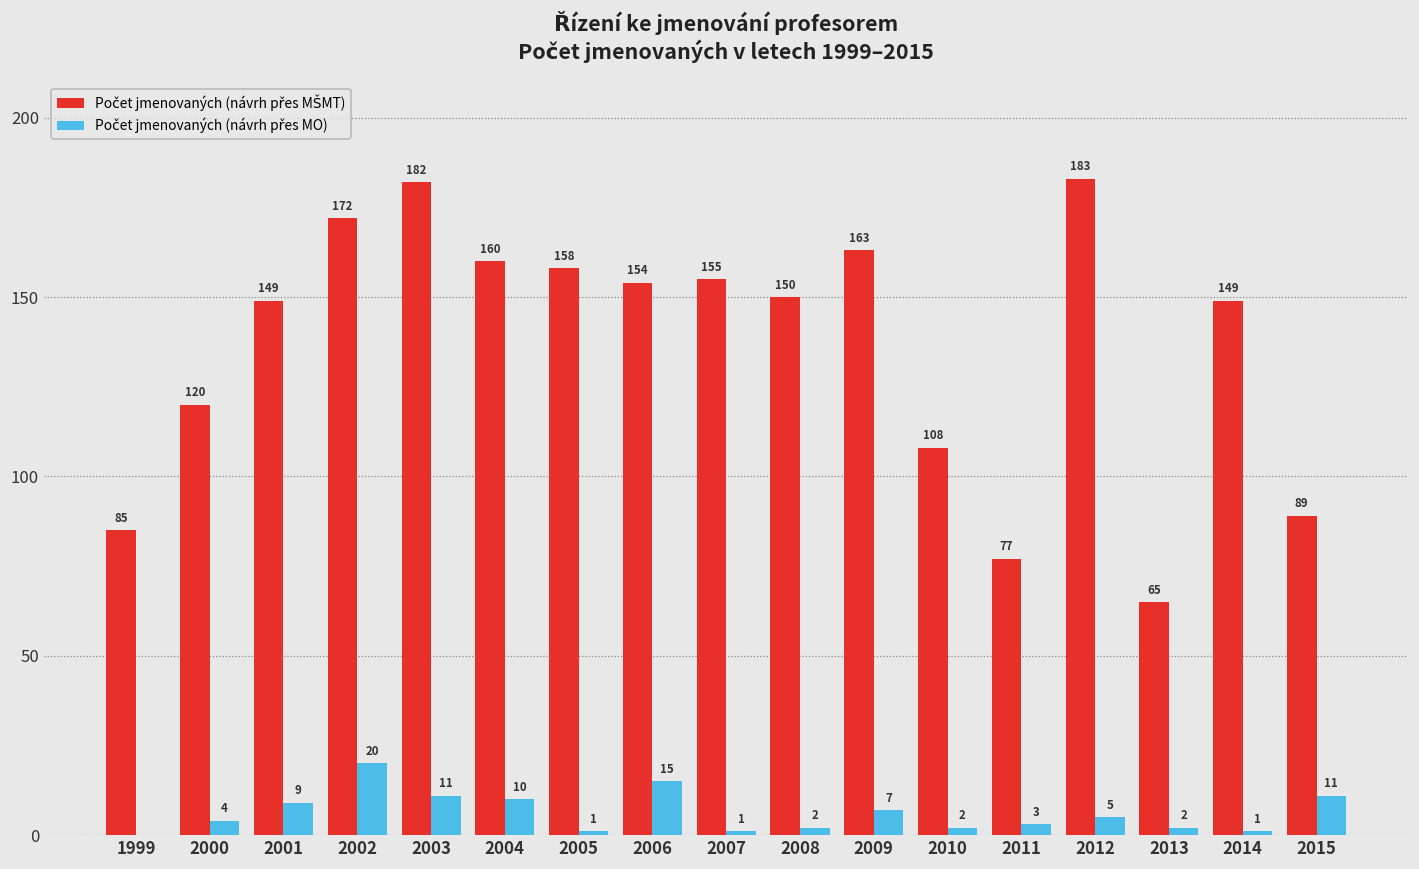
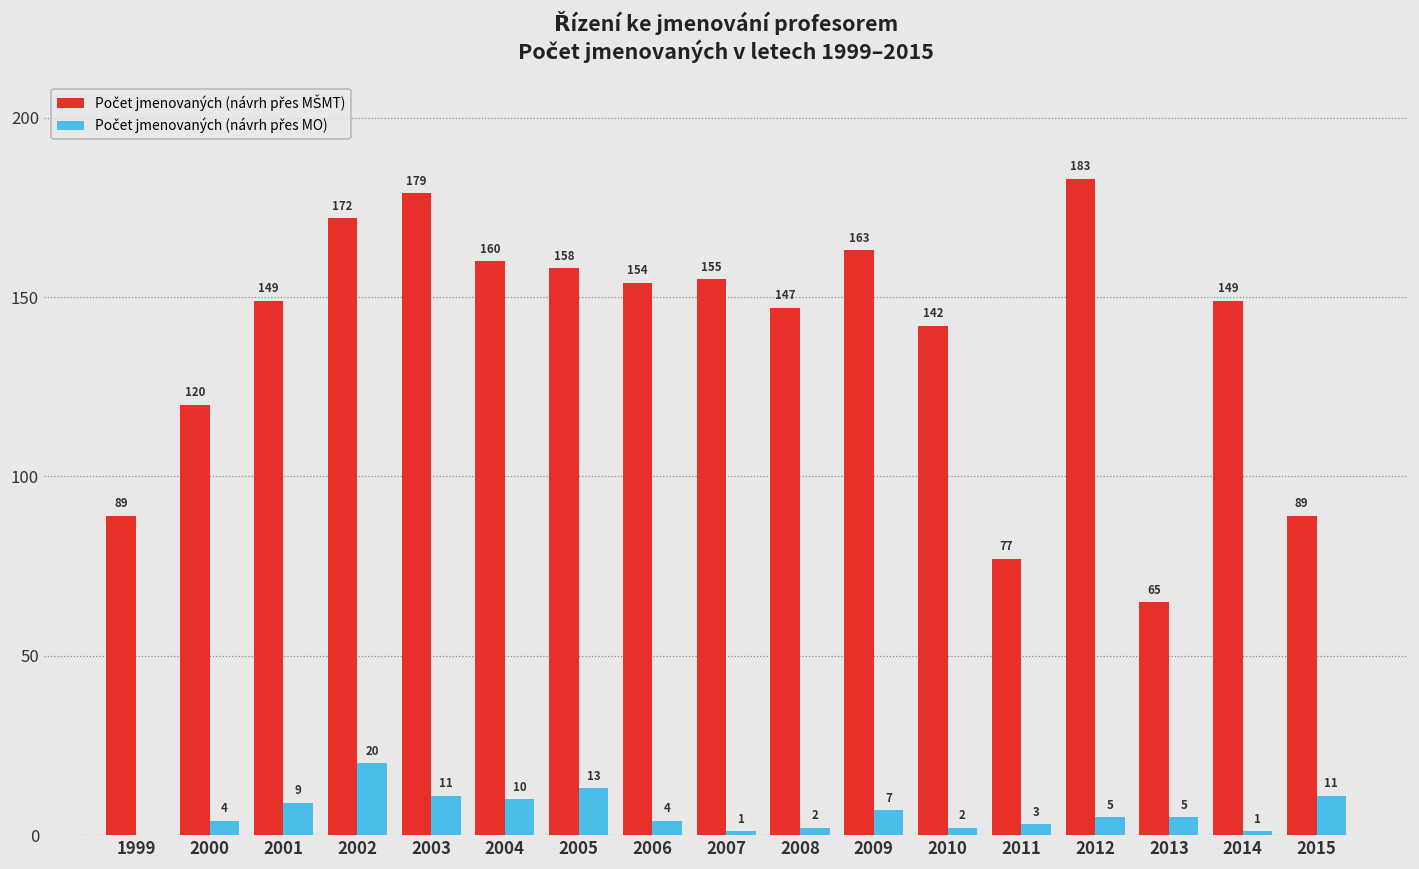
Počet jmenovaných (návrh přes MŠMT), 1999: 85 -> 89
Počet jmenovaných (návrh přes MŠMT), 2003: 182 -> 179
Počet jmenovaných (návrh přes MO), 2005: 1 -> 13
Počet jmenovaných (návrh přes MO), 2006: 15 -> 4
Počet jmenovaných (návrh přes MŠMT), 2008: 150 -> 147
Počet jmenovaných (návrh přes MŠMT), 2010: 108 -> 142
Počet jmenovaných (návrh přes MO), 2013: 2 -> 5
